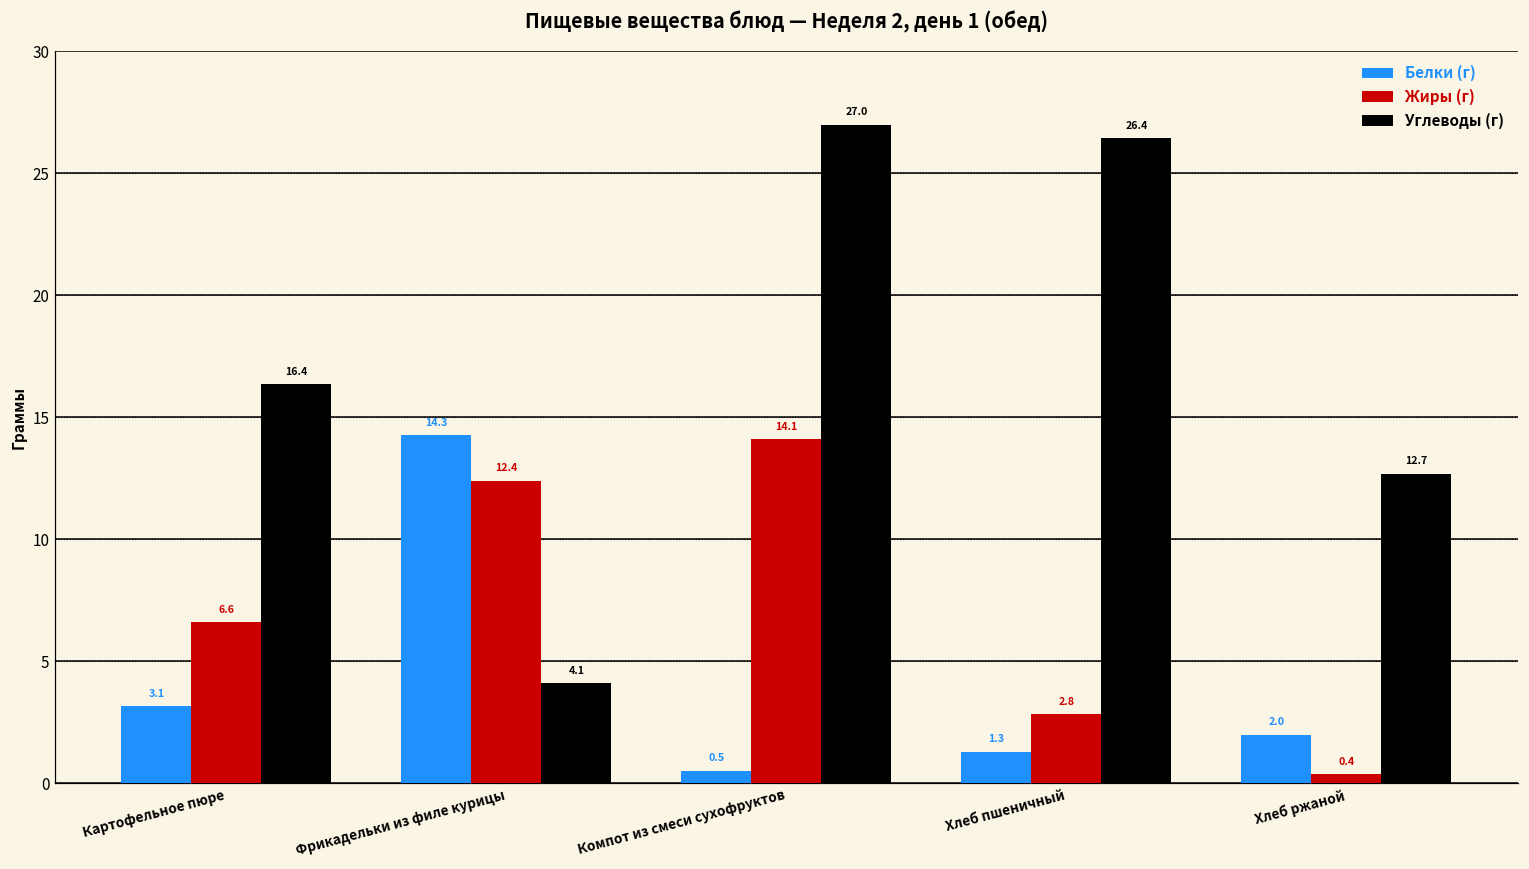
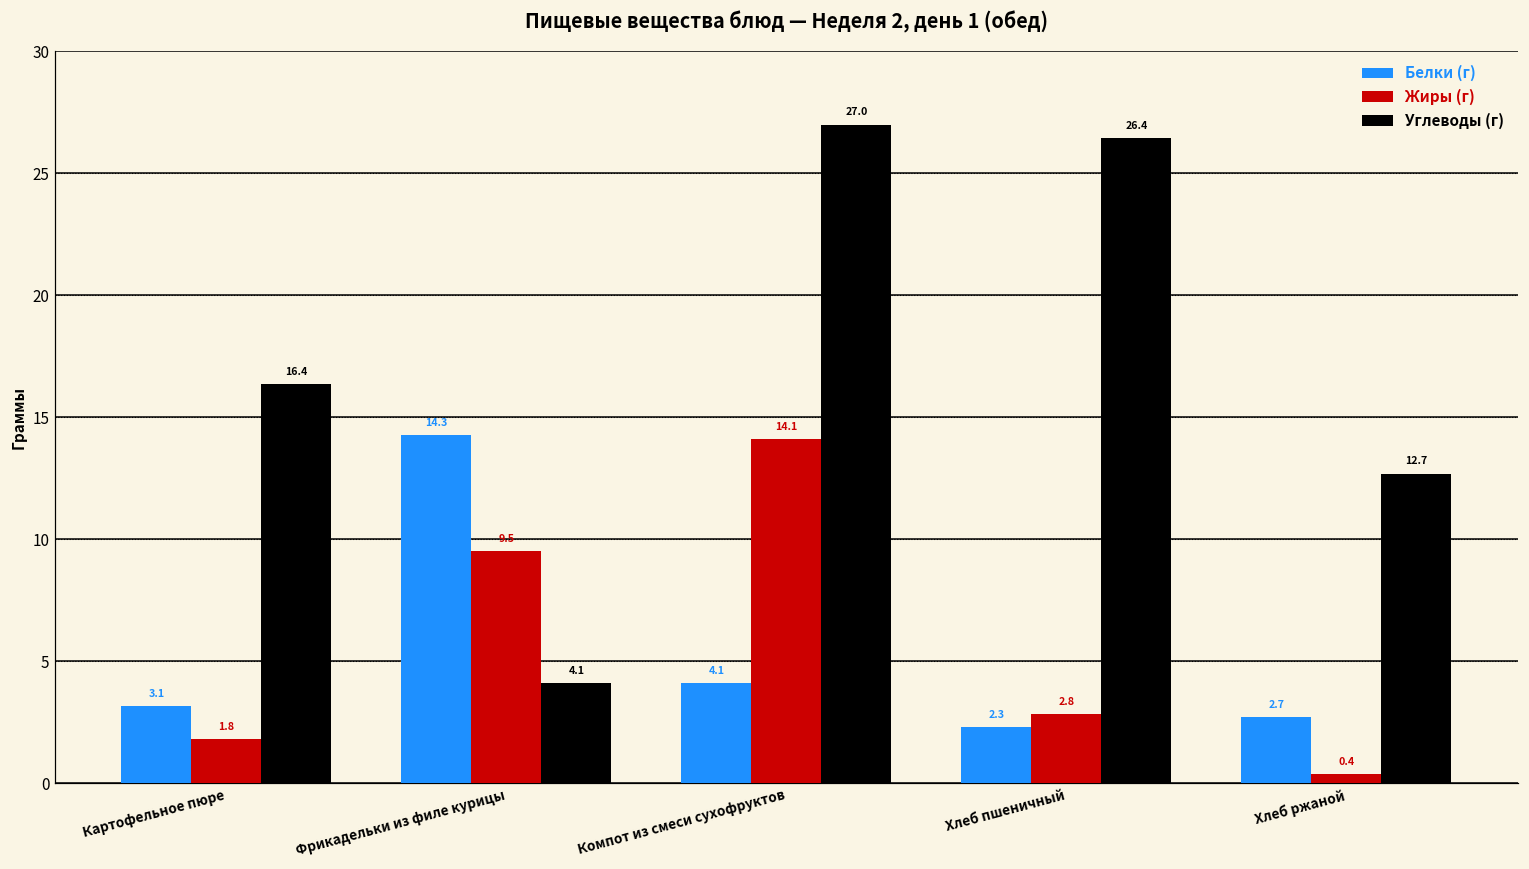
Жиры (г), Картофельное пюре: 6.6 -> 1.8
Жиры (г), Фрикадельки из филе курицы: 12.4 -> 9.5
Белки (г), Компот из смеси сухофруктов: 0.5 -> 4.1
Белки (г), Хлеб пшеничный: 1.3 -> 2.3
Белки (г), Хлеб ржаной: 2.0 -> 2.7
